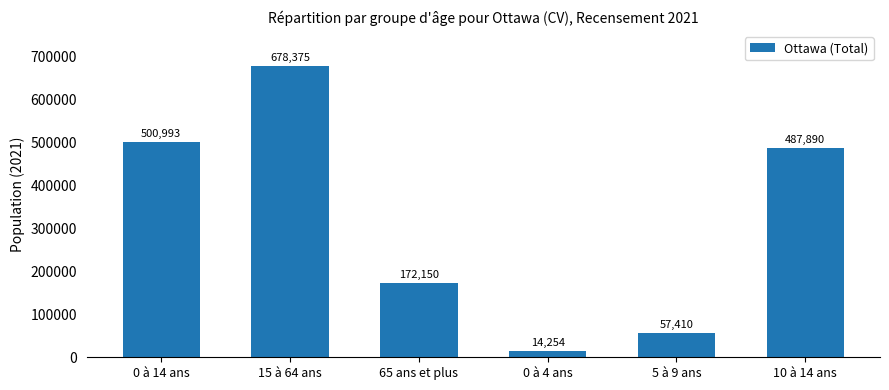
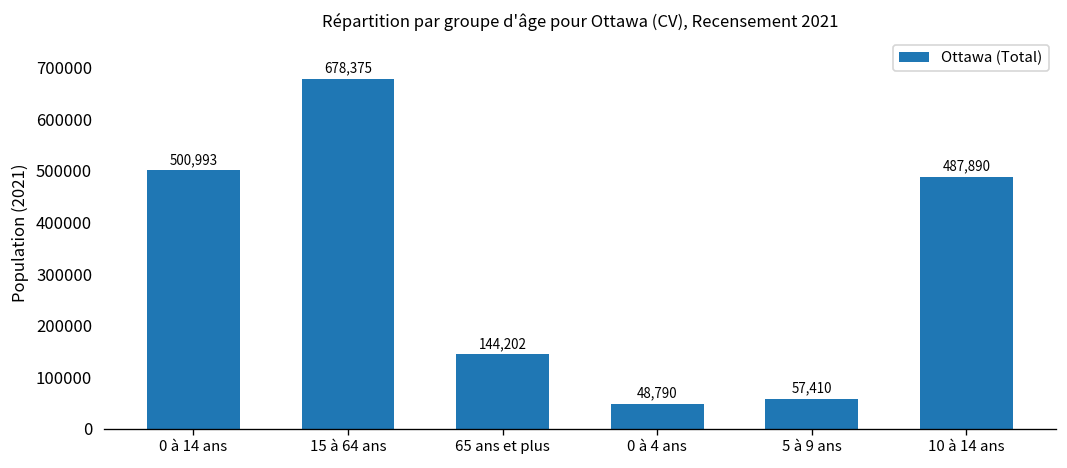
65 ans et plus: 172,150 -> 144,202
0 à 4 ans: 14,254 -> 48,790
